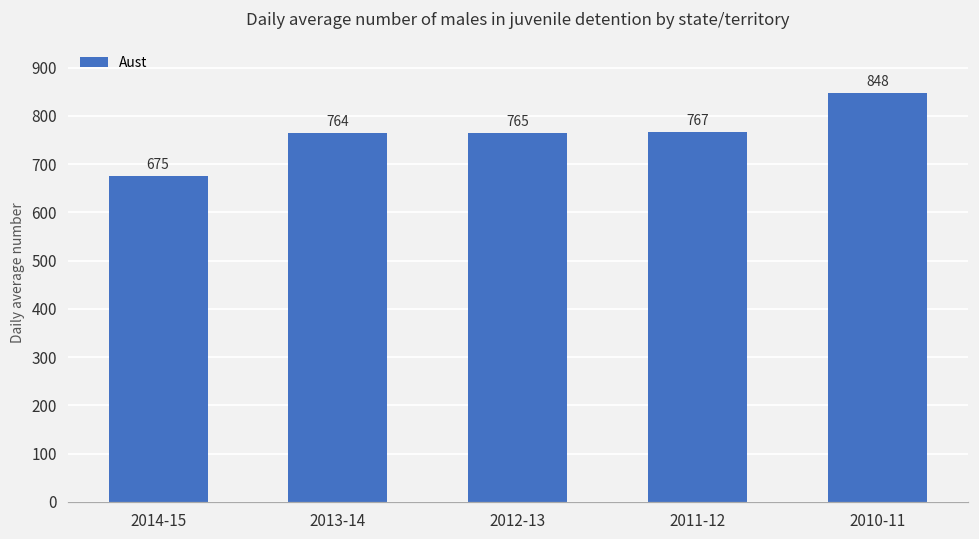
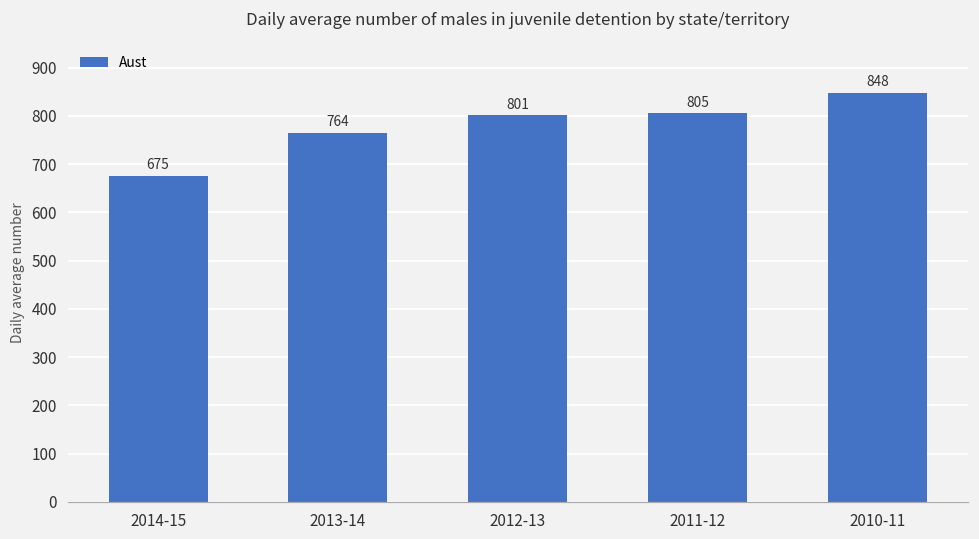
2012-13: 765 -> 801
2011-12: 767 -> 805
